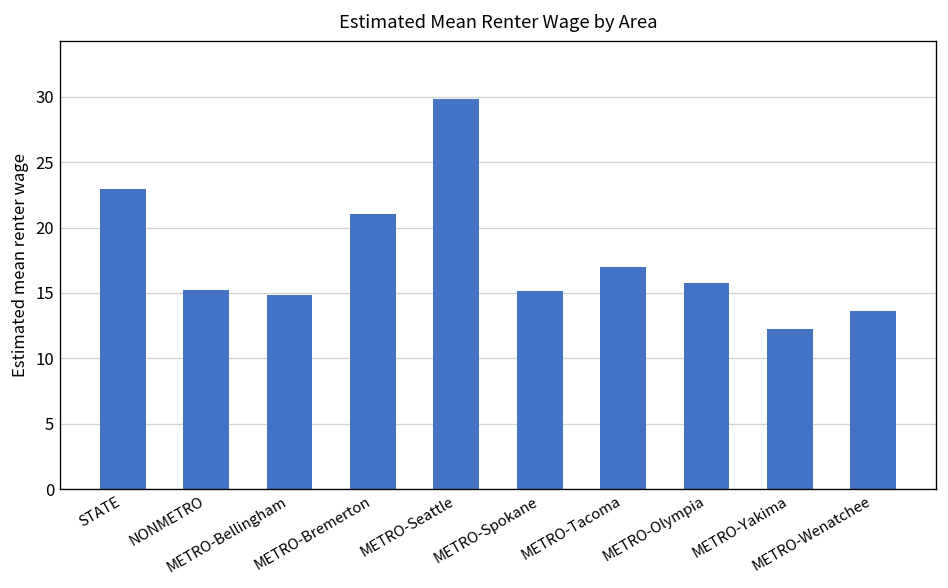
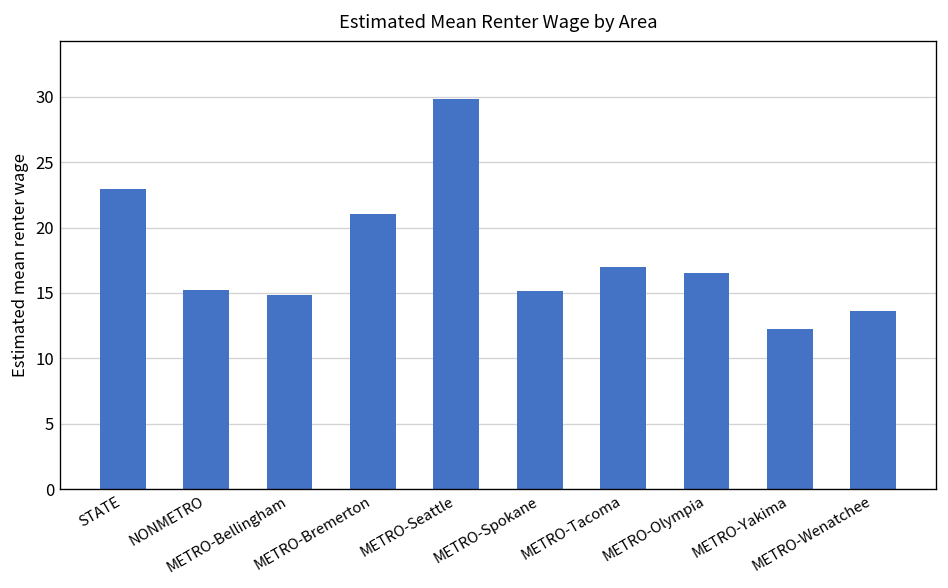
METRO-Olympia: 15.7 -> 16.5
